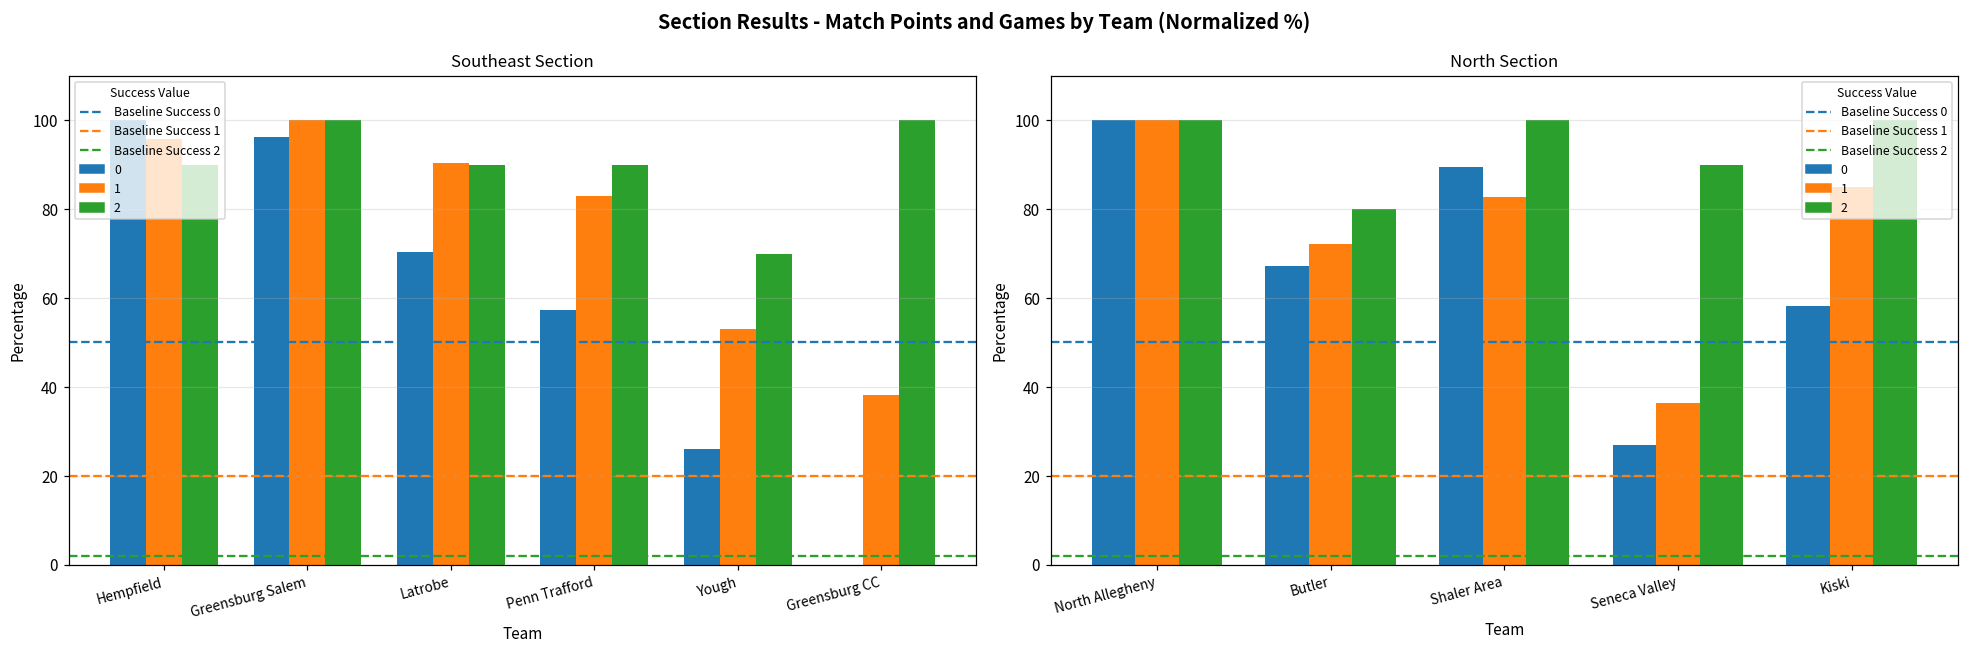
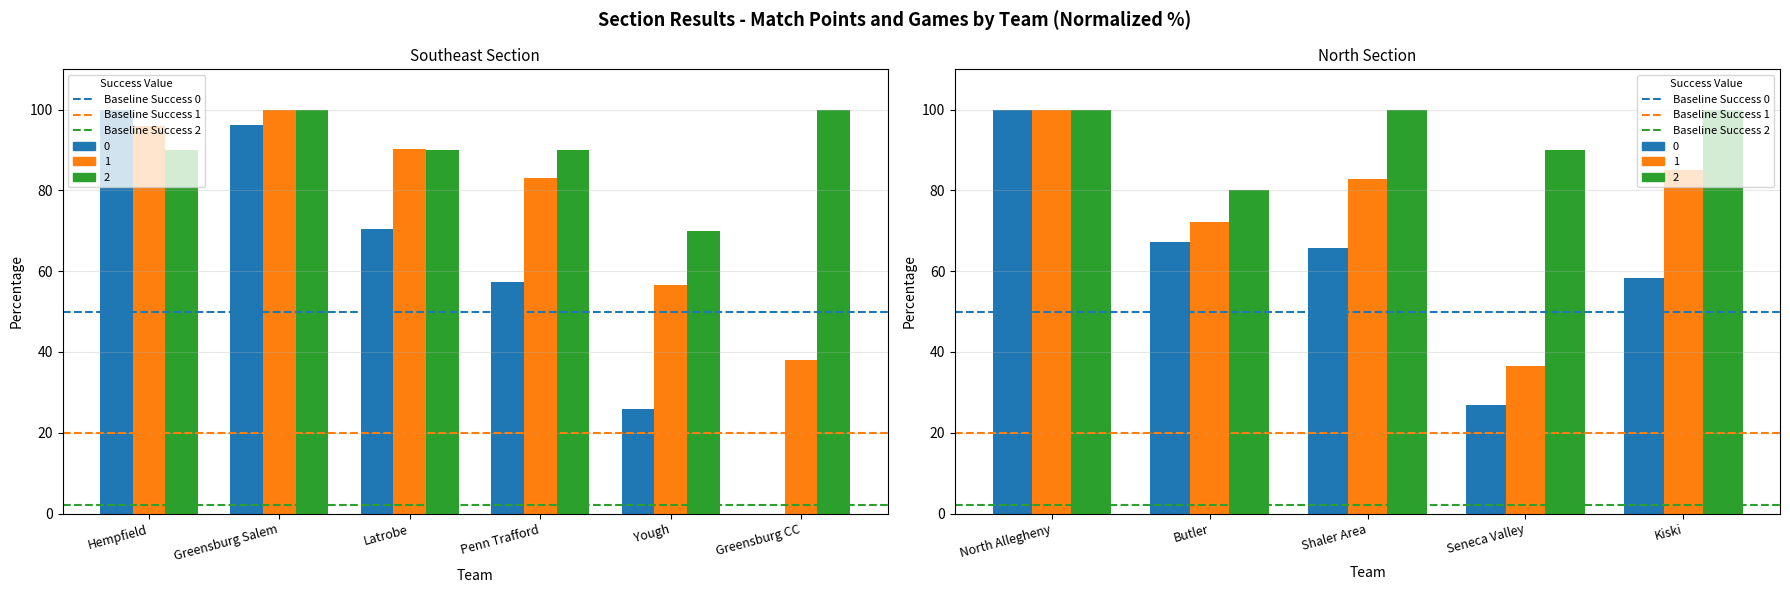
Southeast Section, 1, Yough: 53 -> 57
North Section, 0, Shaler Area: 90 -> 66
